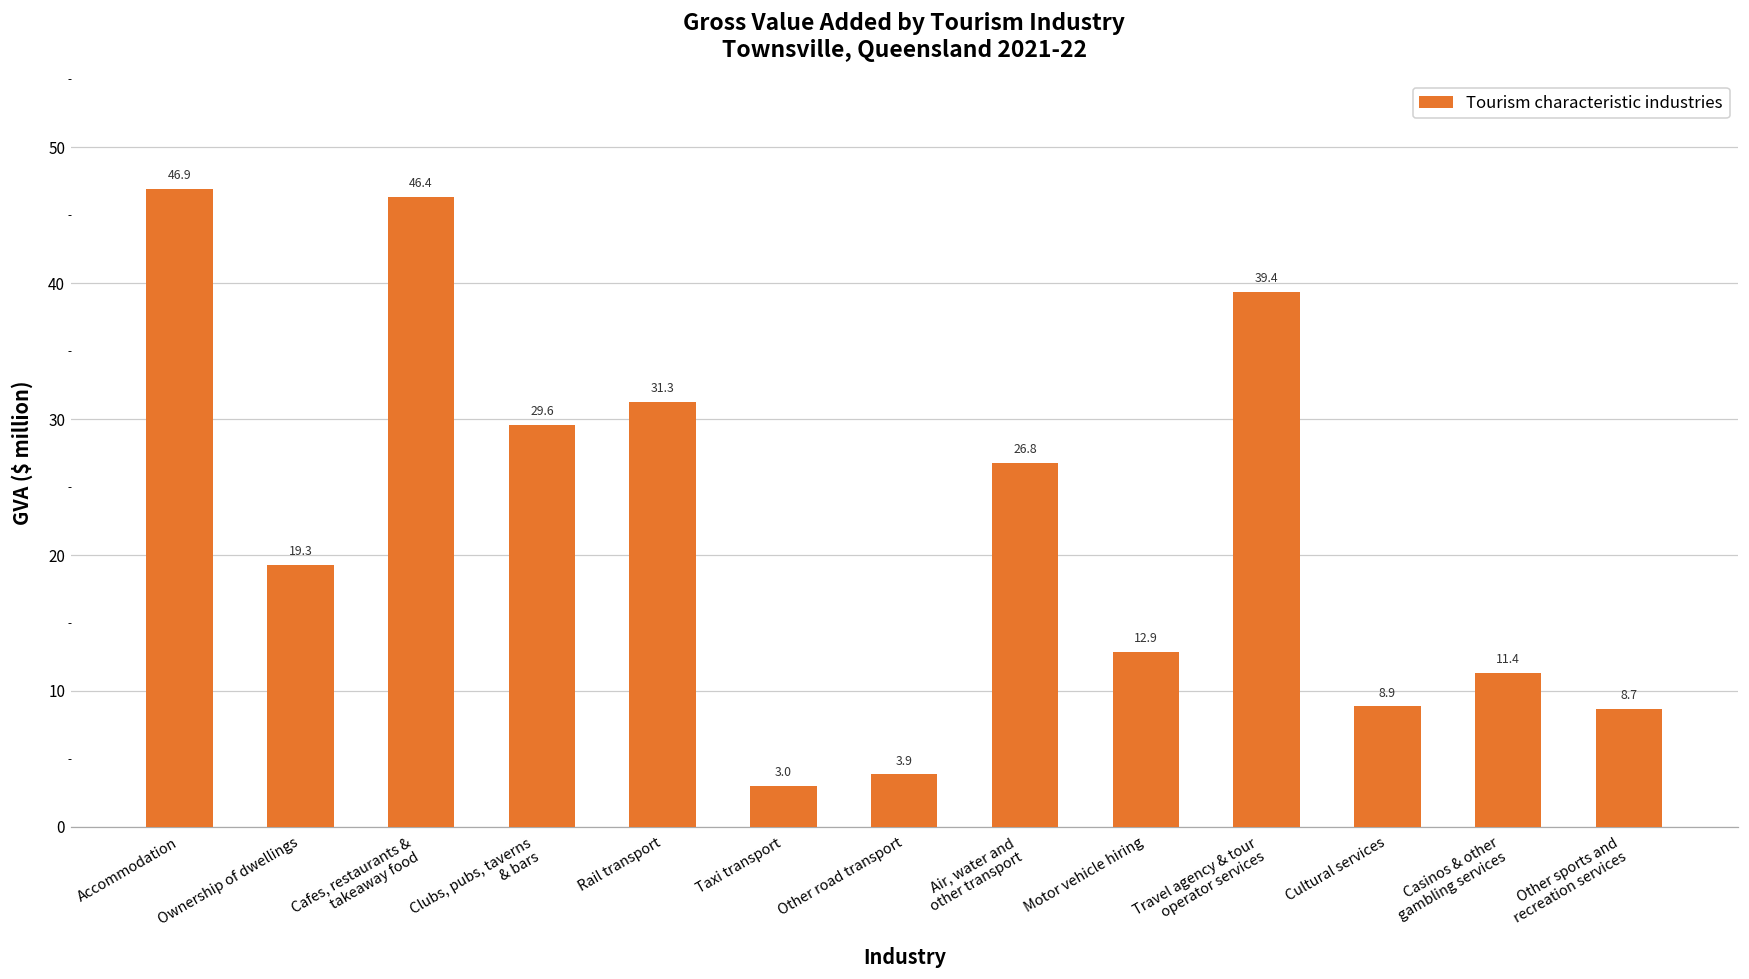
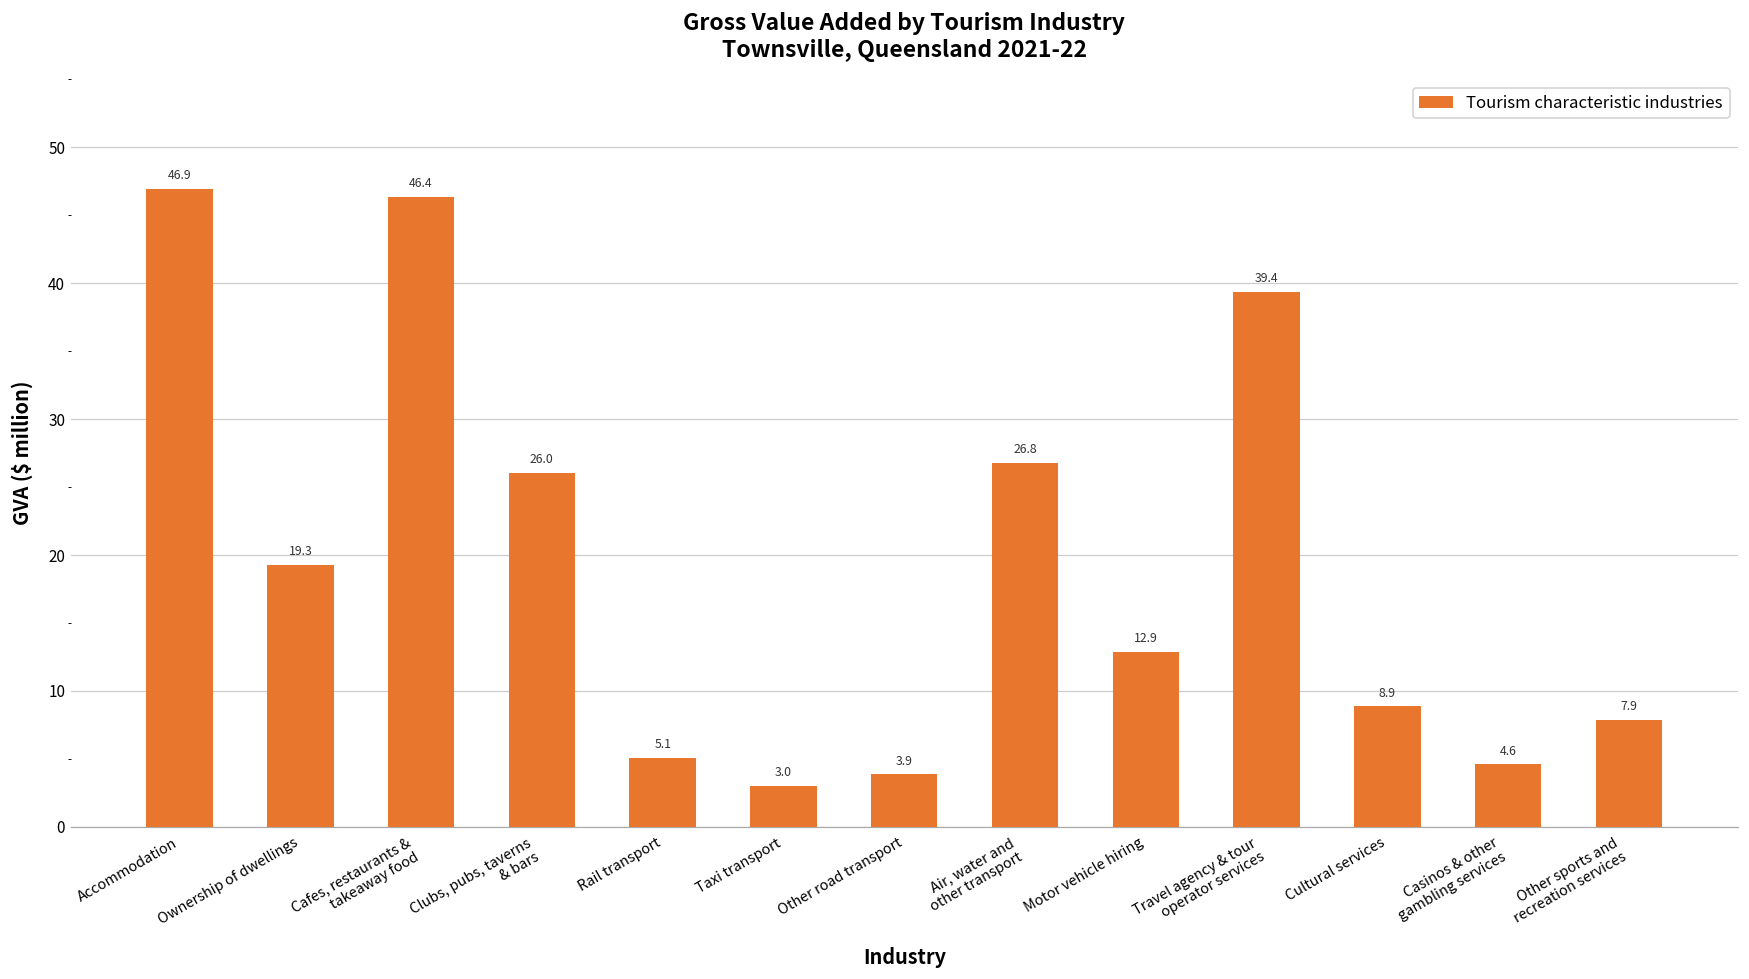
Clubs, pubs, taverns & bars: 29.6 -> 26.0
Rail transport: 31.3 -> 5.1
Casinos & other gambling services: 11.4 -> 4.6
Other sports and recreation services: 8.7 -> 7.9
